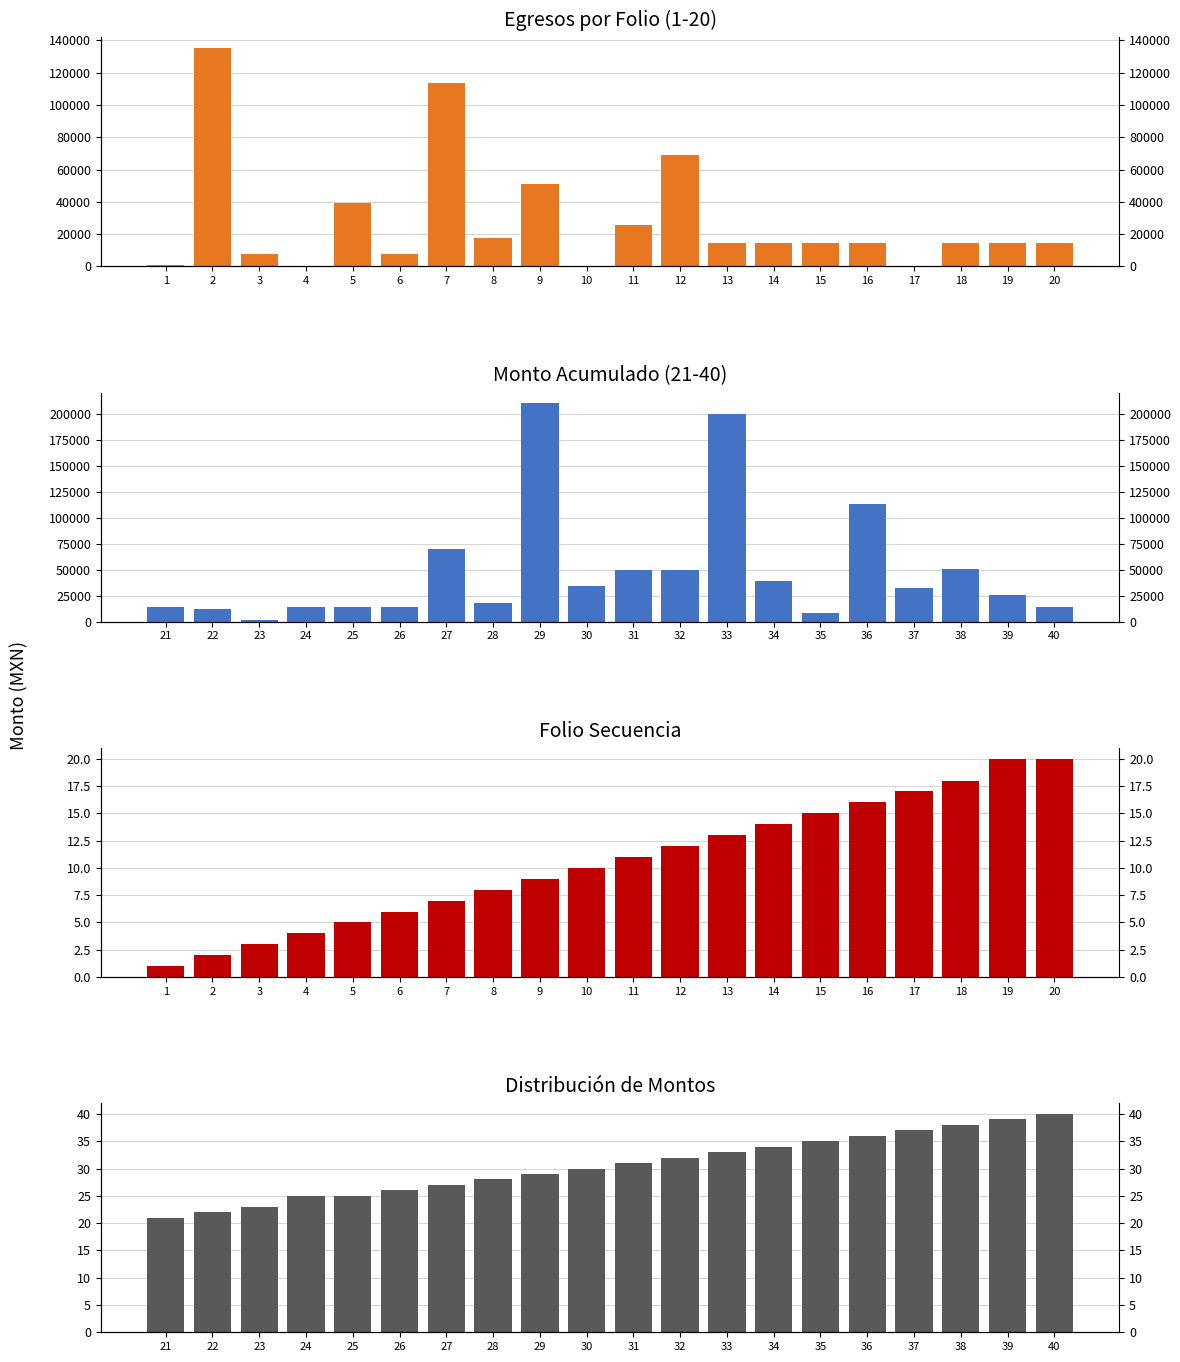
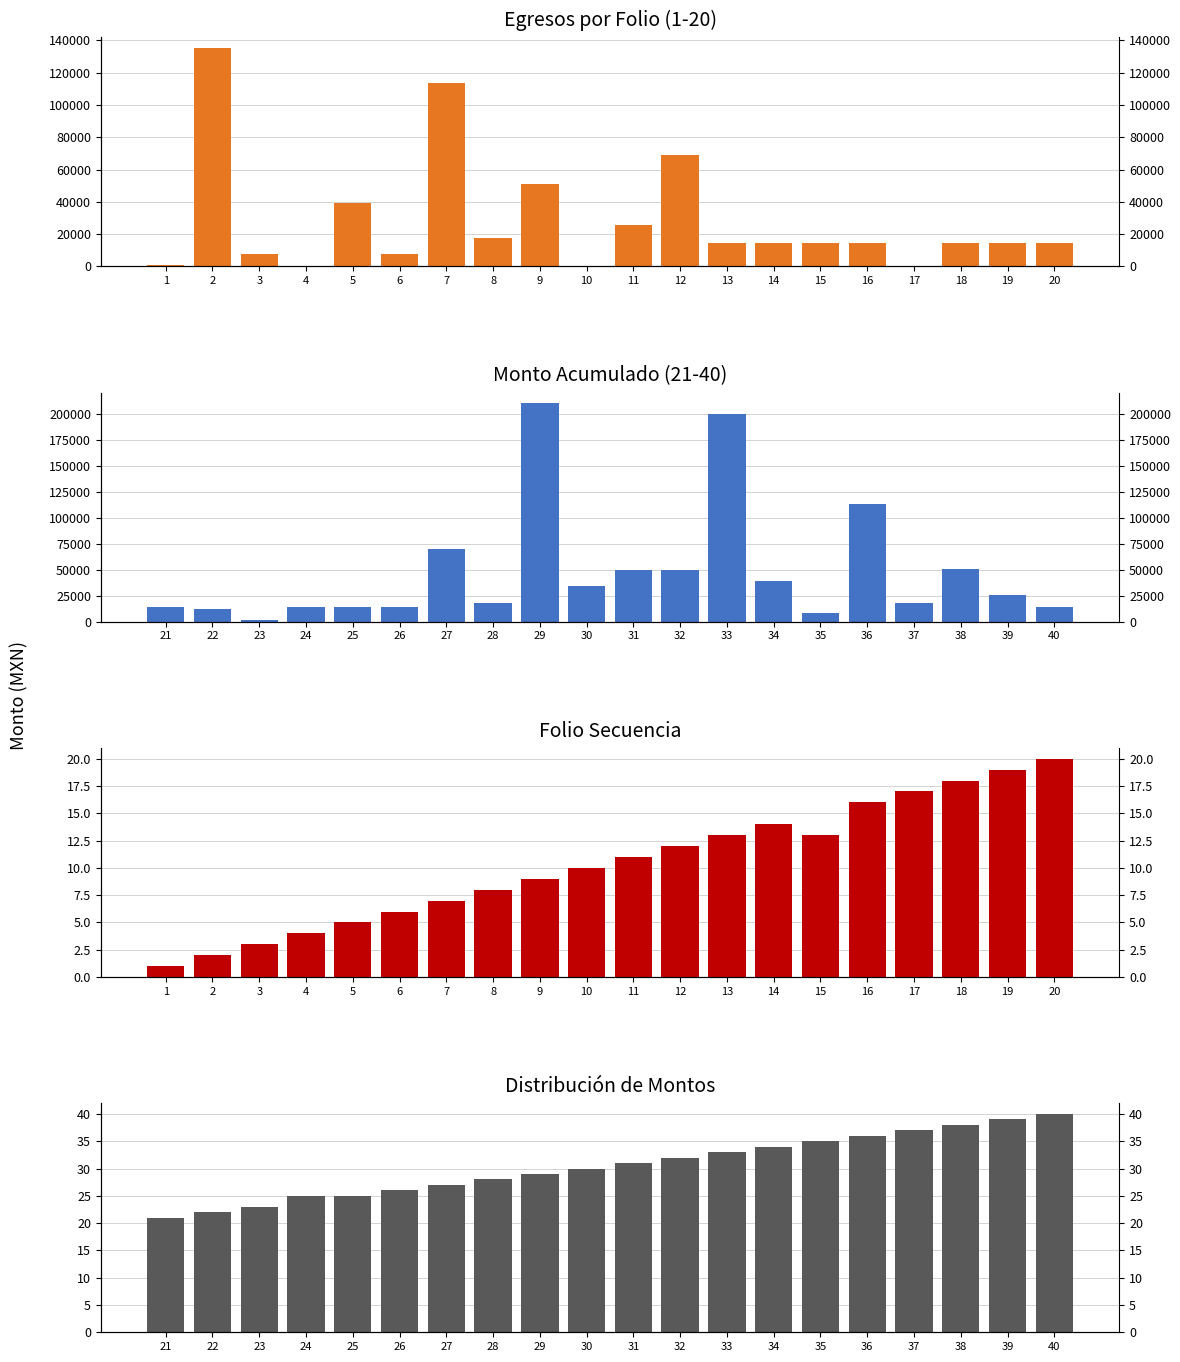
Monto Acumulado (21-40), 37: 33000 -> 18000
Folio Secuencia, 15: 15 -> 13
Folio Secuencia, 19: 20 -> 19
